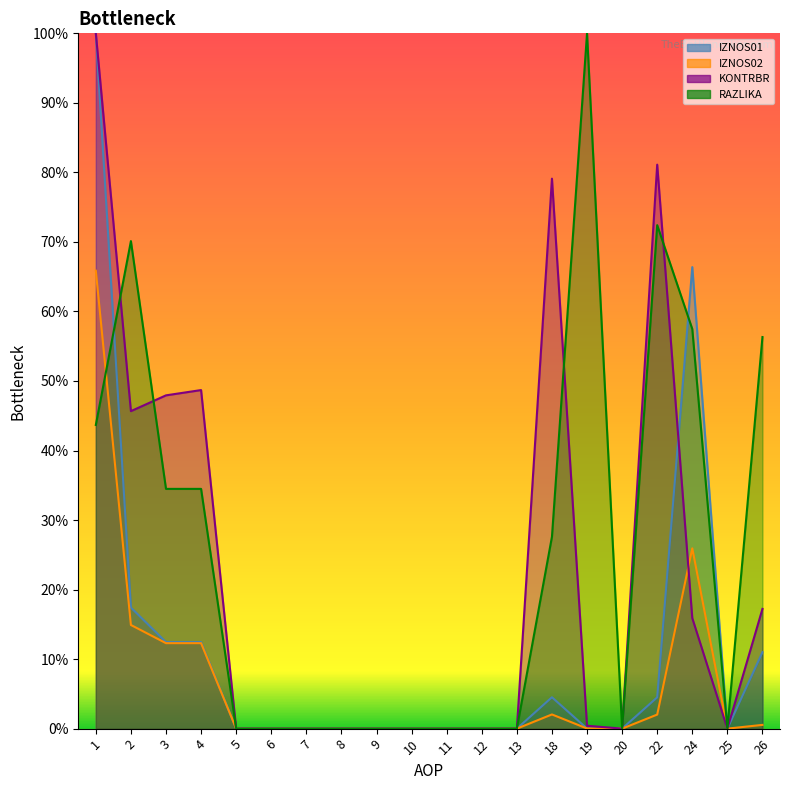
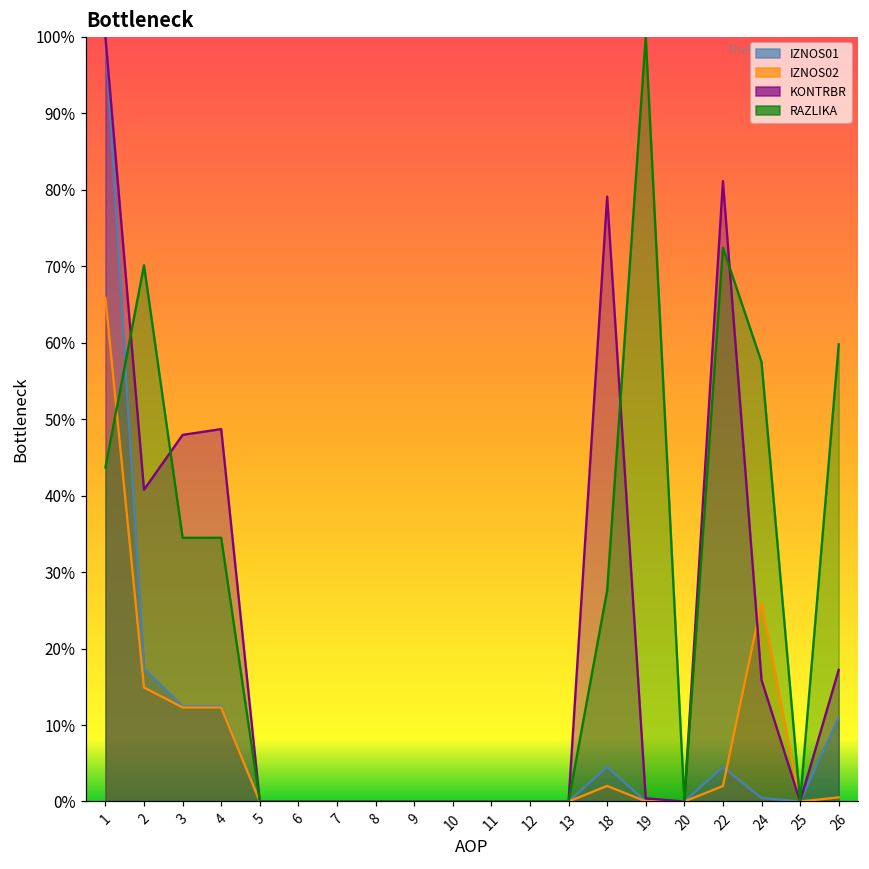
KONTRBR, 2: 46% -> 41%
IZNOS01, 24: 66% -> 0%
RAZLIKA, 26: 56% -> 60%
